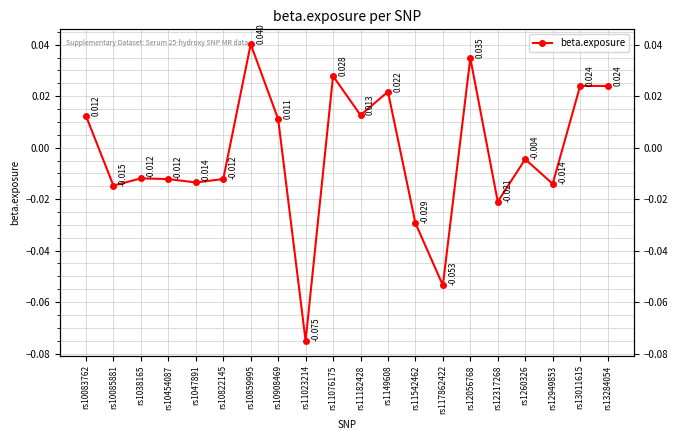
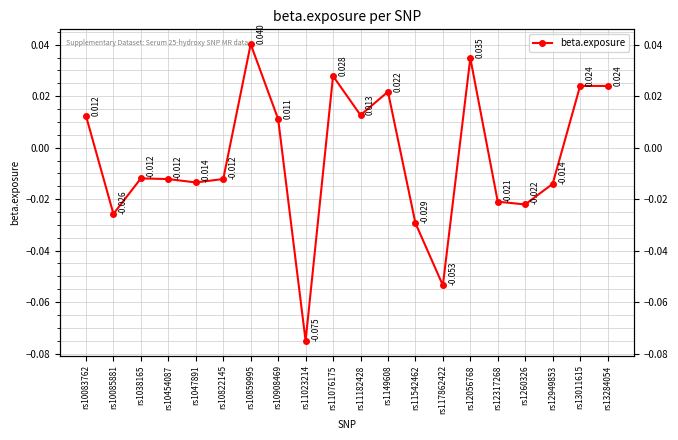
rs10085881: -0.015 -> -0.026
rs1260326: -0.004 -> -0.022
